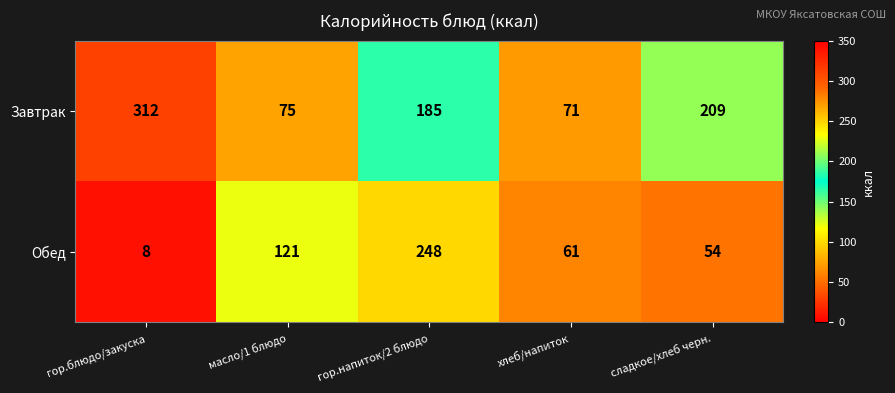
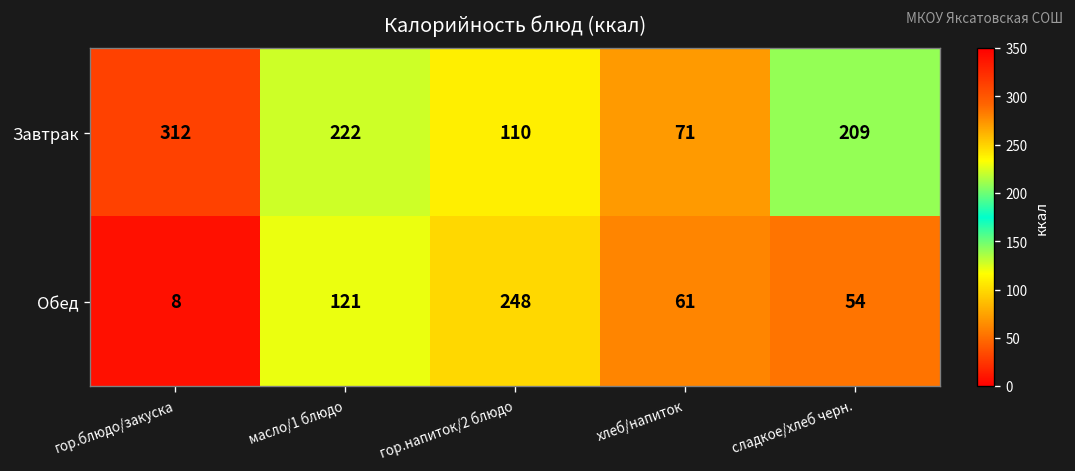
Завтрак, масло/1 блюдо: 75 -> 222
Завтрак, гор.напиток/2 блюдо: 185 -> 110
